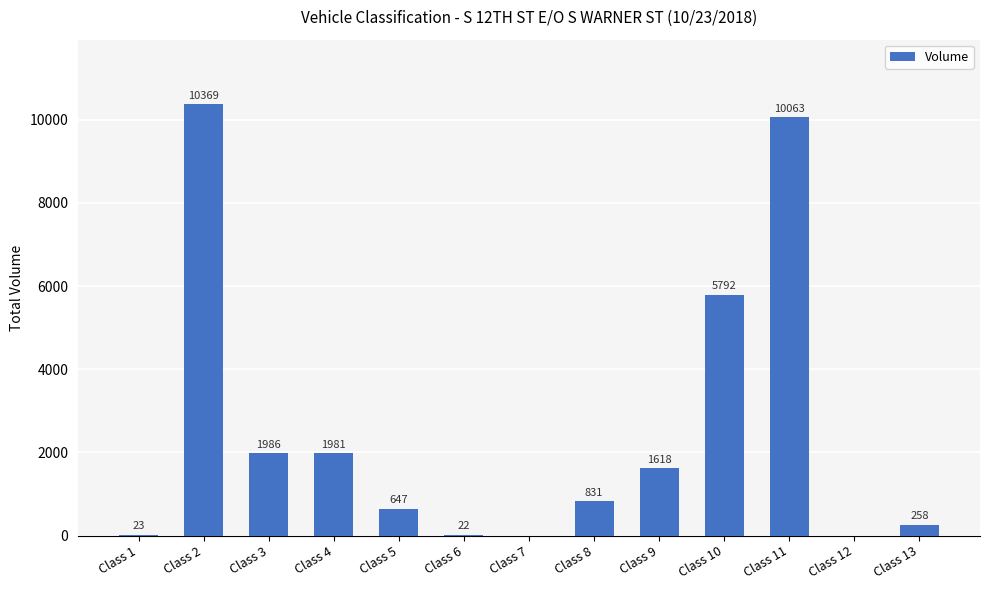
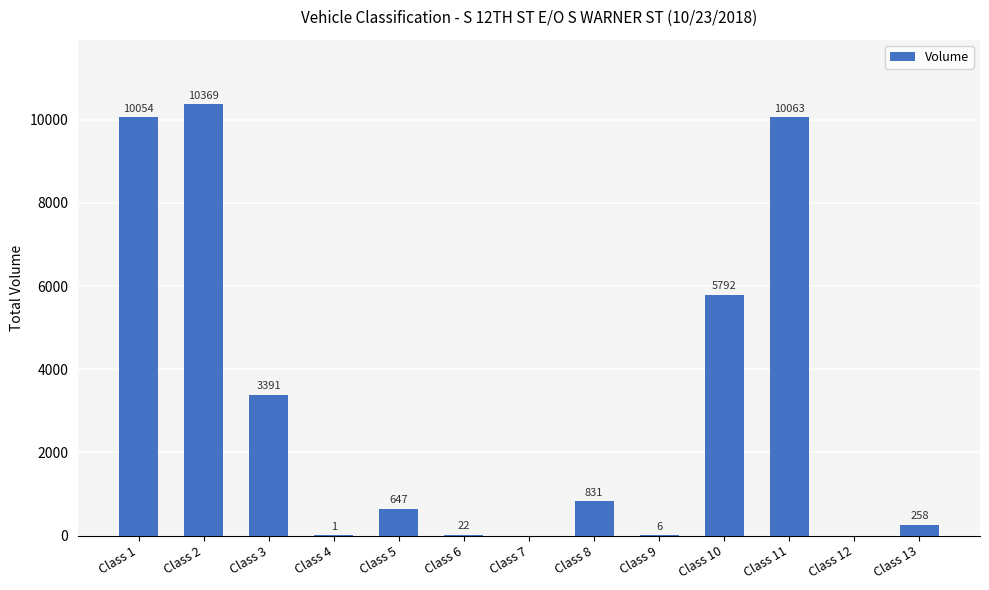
Class 1: 23 -> 10054
Class 3: 1986 -> 3391
Class 4: 1981 -> 1
Class 9: 1618 -> 6
